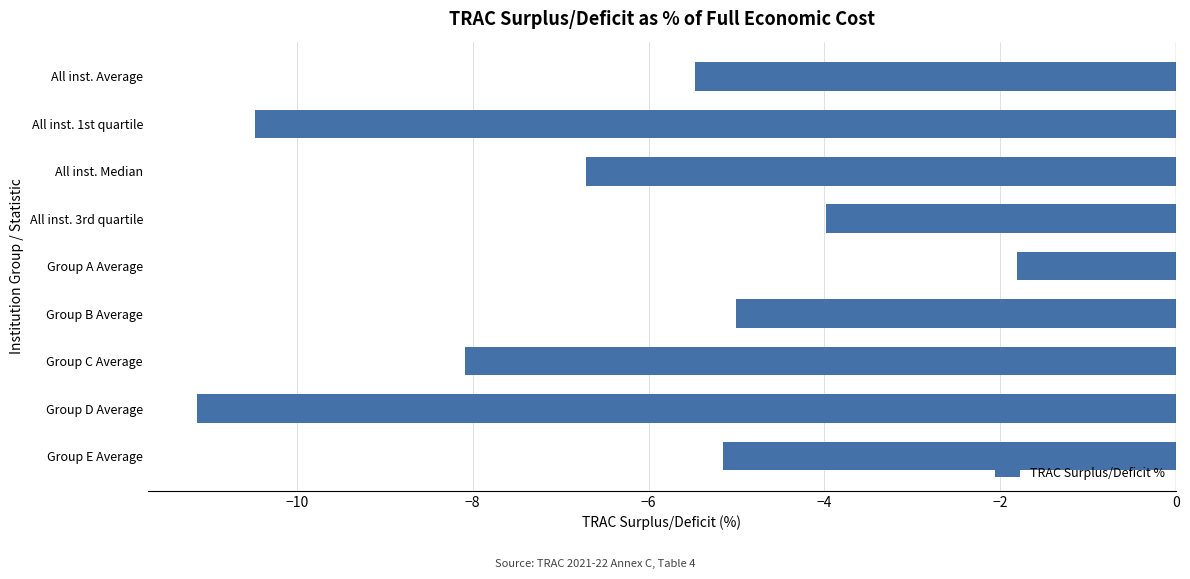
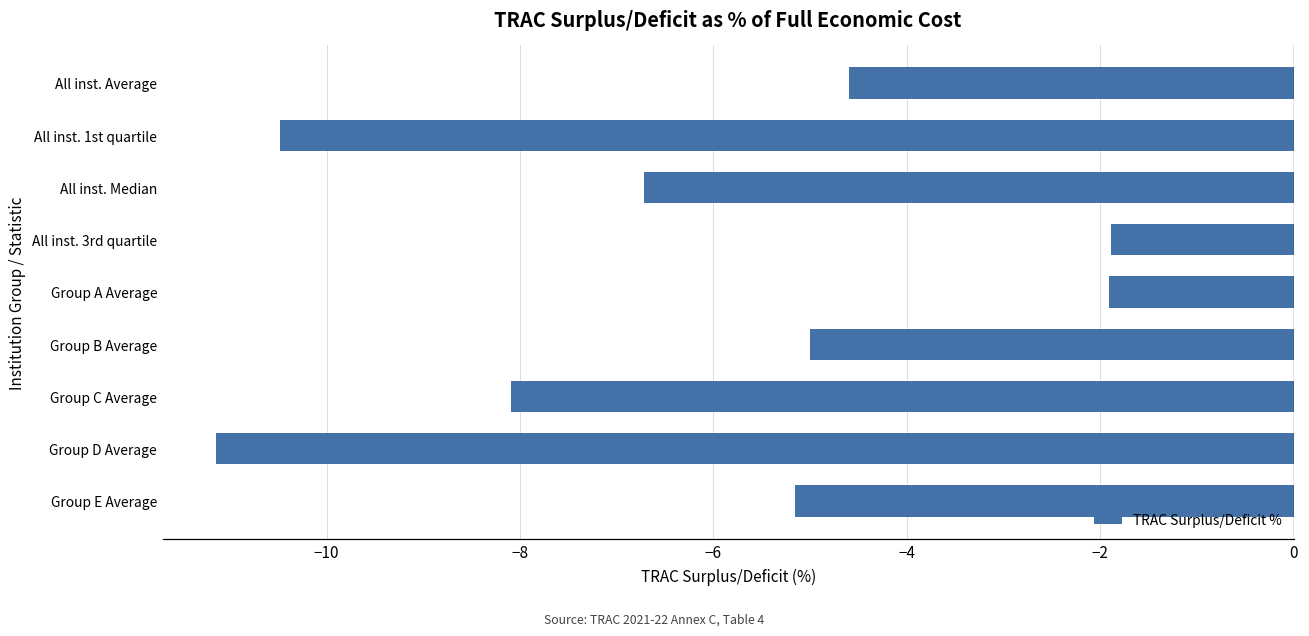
All inst. Average: -5.5 -> -4.6
All inst. 3rd quartile: -4.0 -> -1.9
Group A Average: -1.8 -> -1.9
